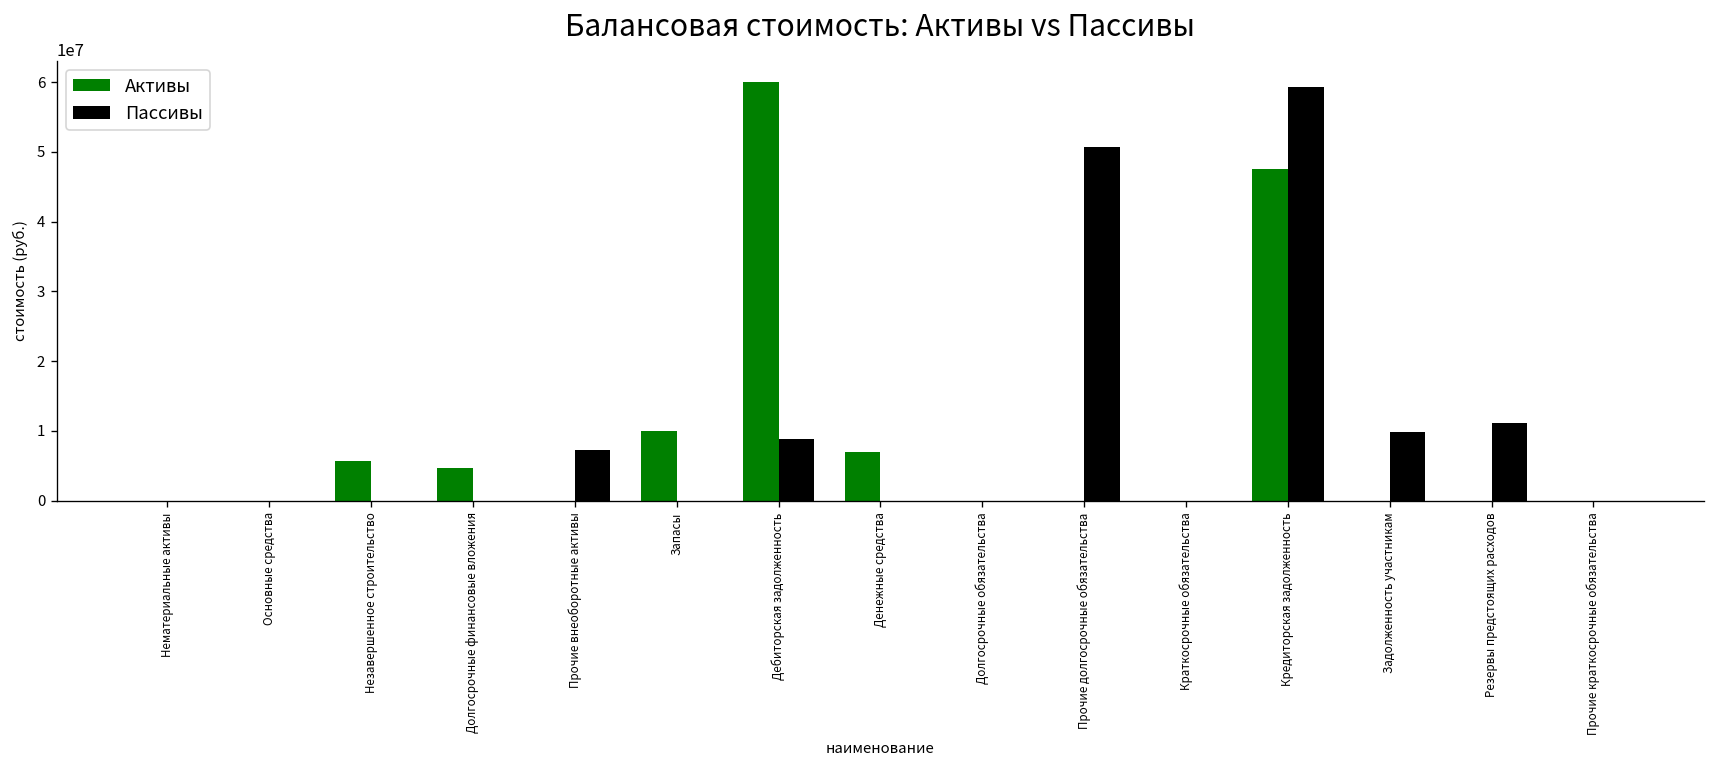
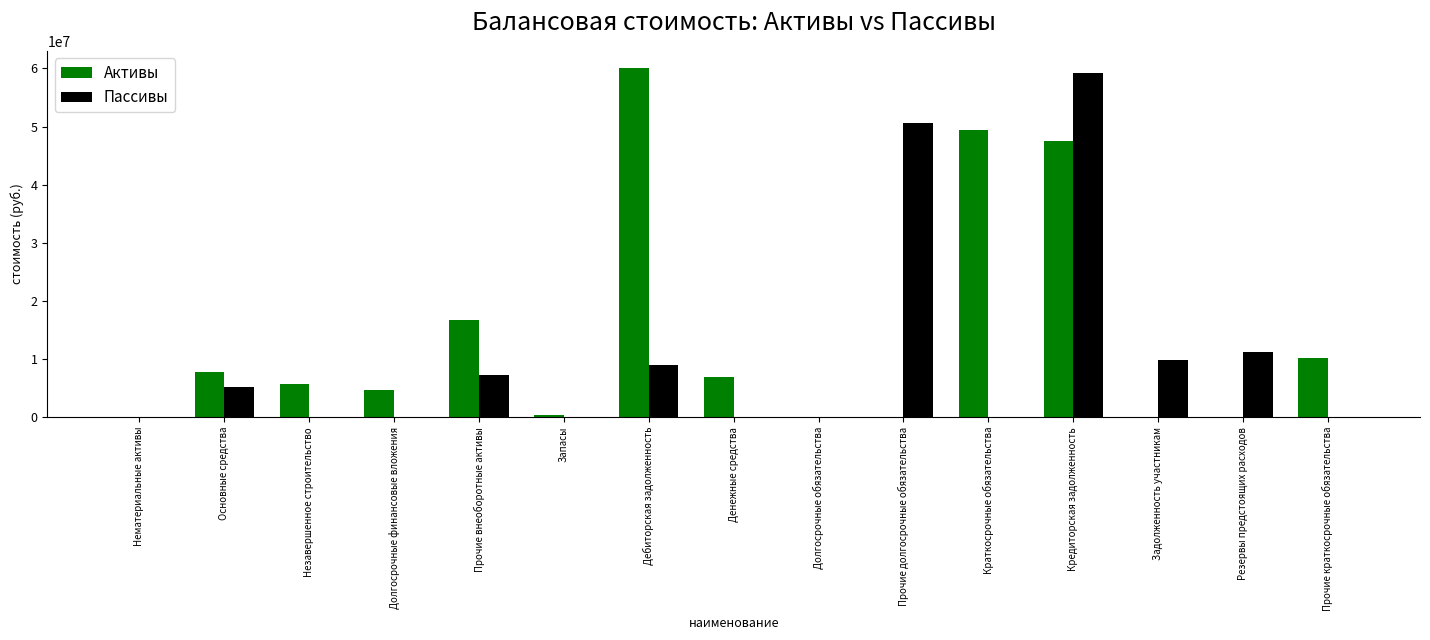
Активы, Основные средства: 0 -> 8000000
Пассивы, Основные средства: 0 -> 5000000
Активы, Прочие внеоборотные активы: 0 -> 17000000
Активы, Запасы: 10000000 -> 0
Активы, Краткосрочные обязательства: 0 -> 49000000
Активы, Прочие краткосрочные обязательства: 0 -> 10000000
